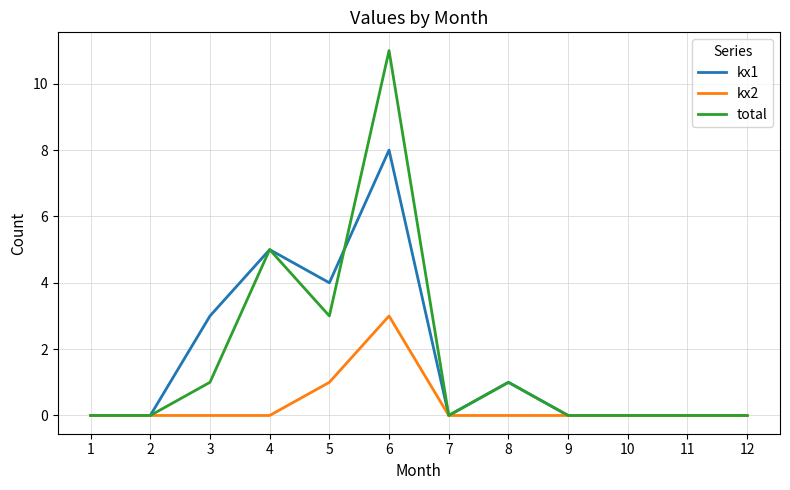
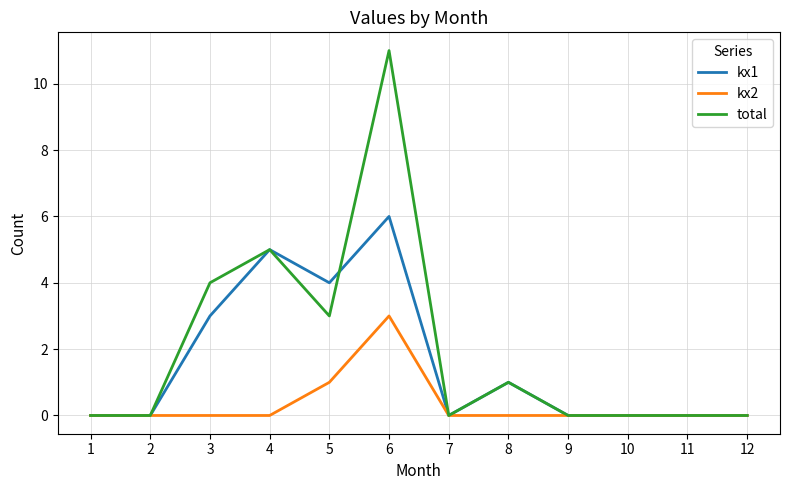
total, 3: 1 -> 4
kx1, 6: 8 -> 6
